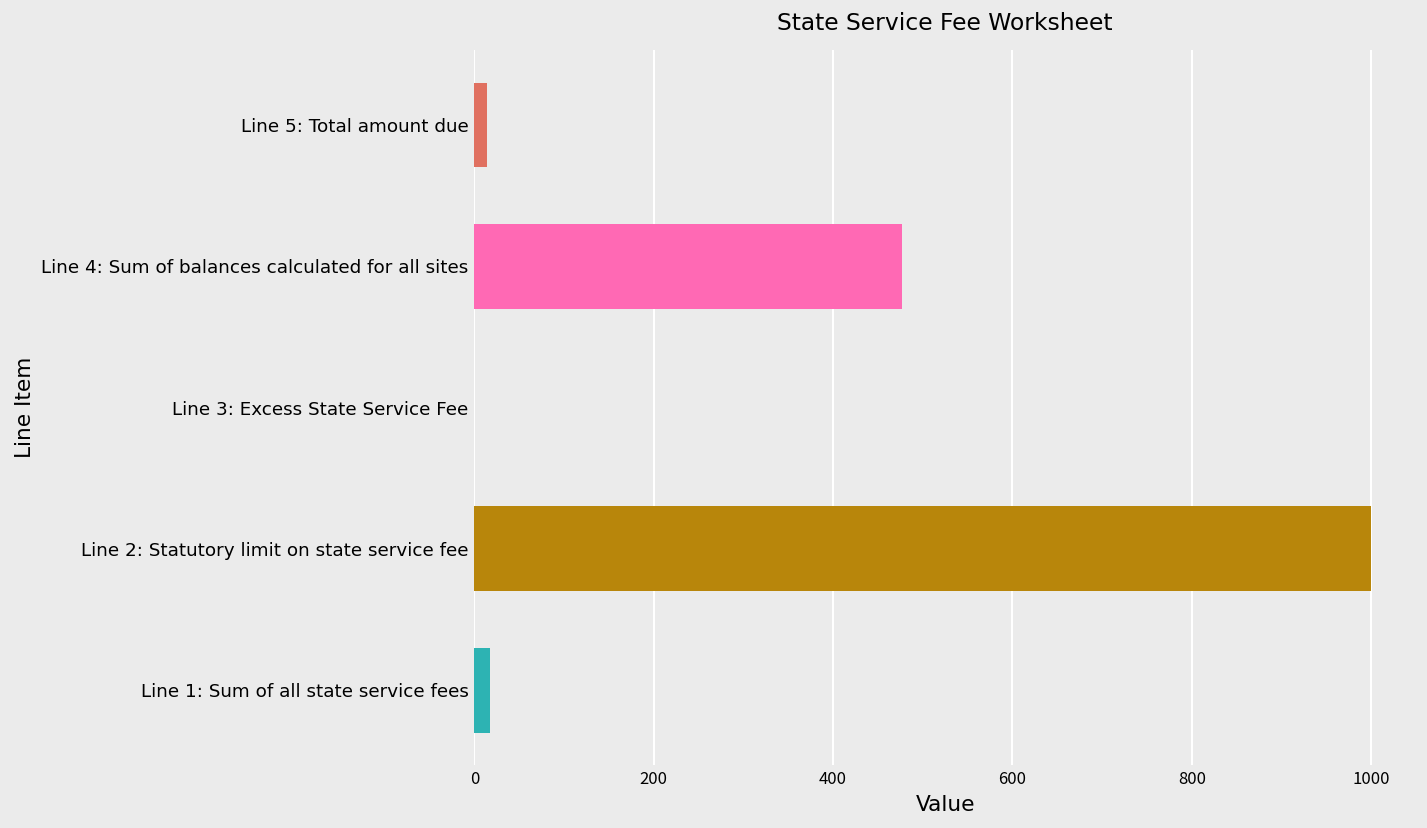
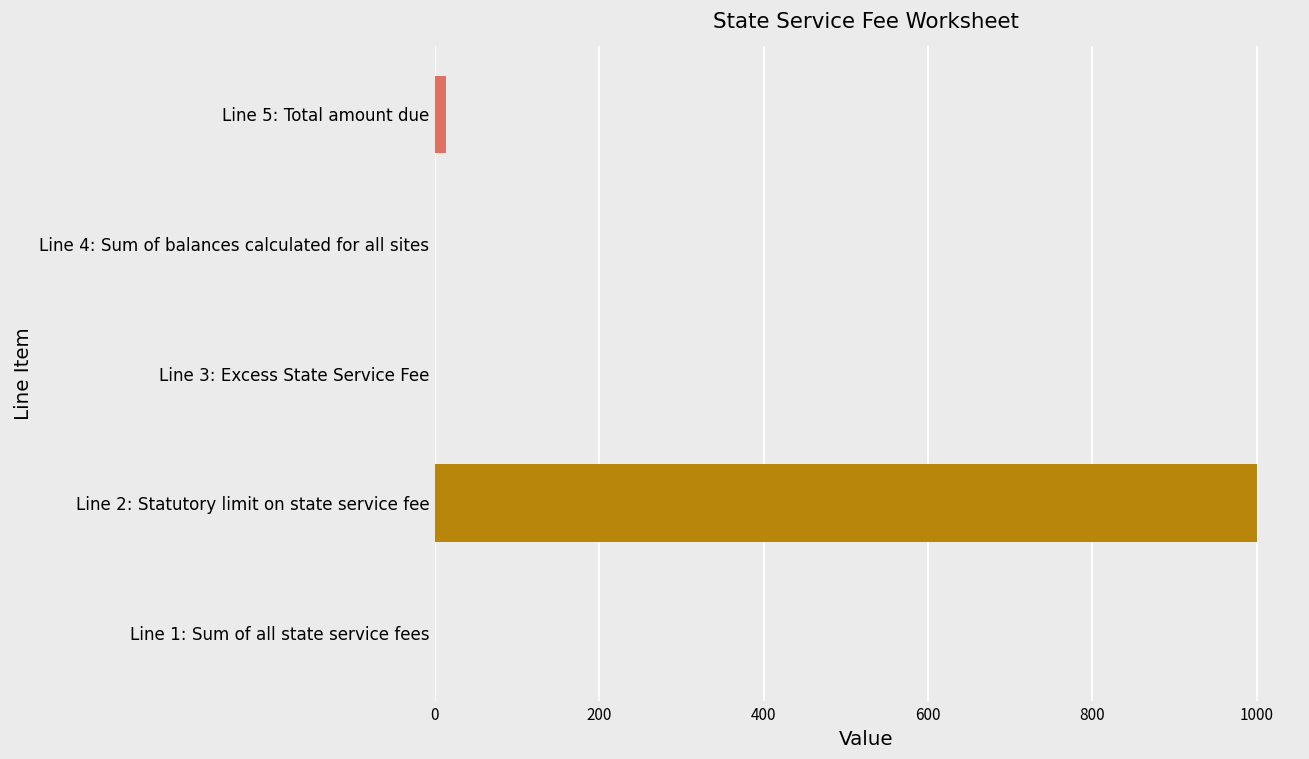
Line 4: Sum of balances calculated for all sites: 480 -> 0
Line 1: Sum of all state service fees: 20 -> 0
